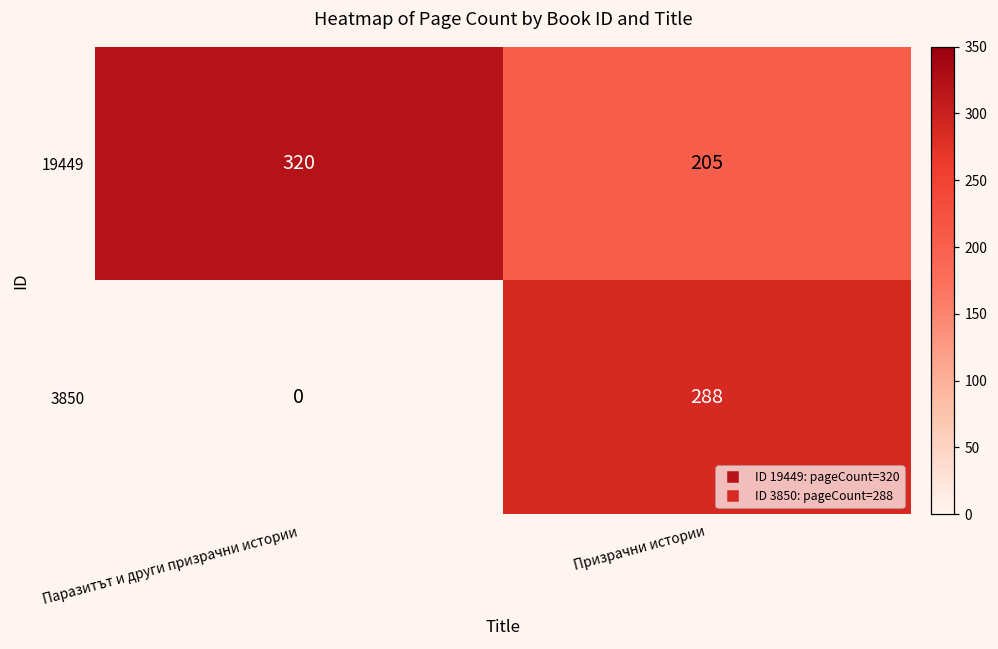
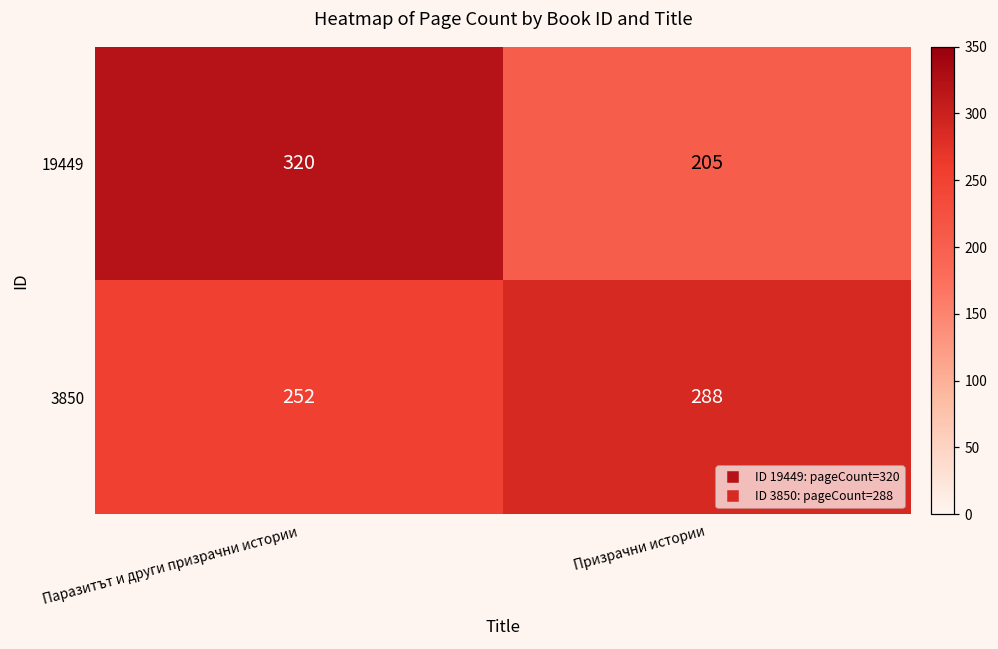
3850, Паразитът и други призрачни истории: 0 -> 252
